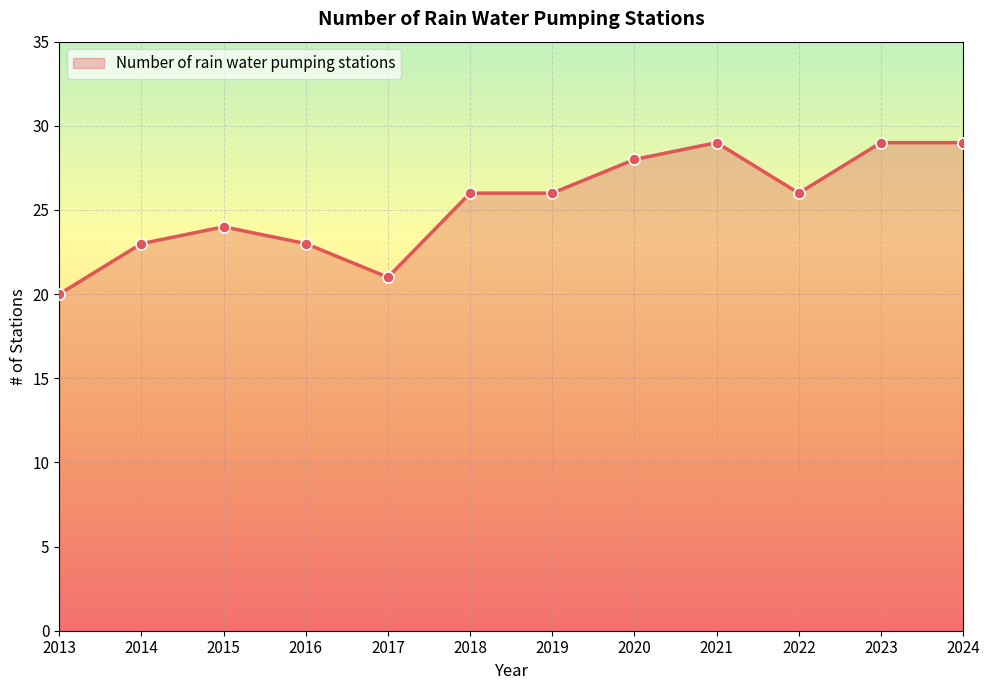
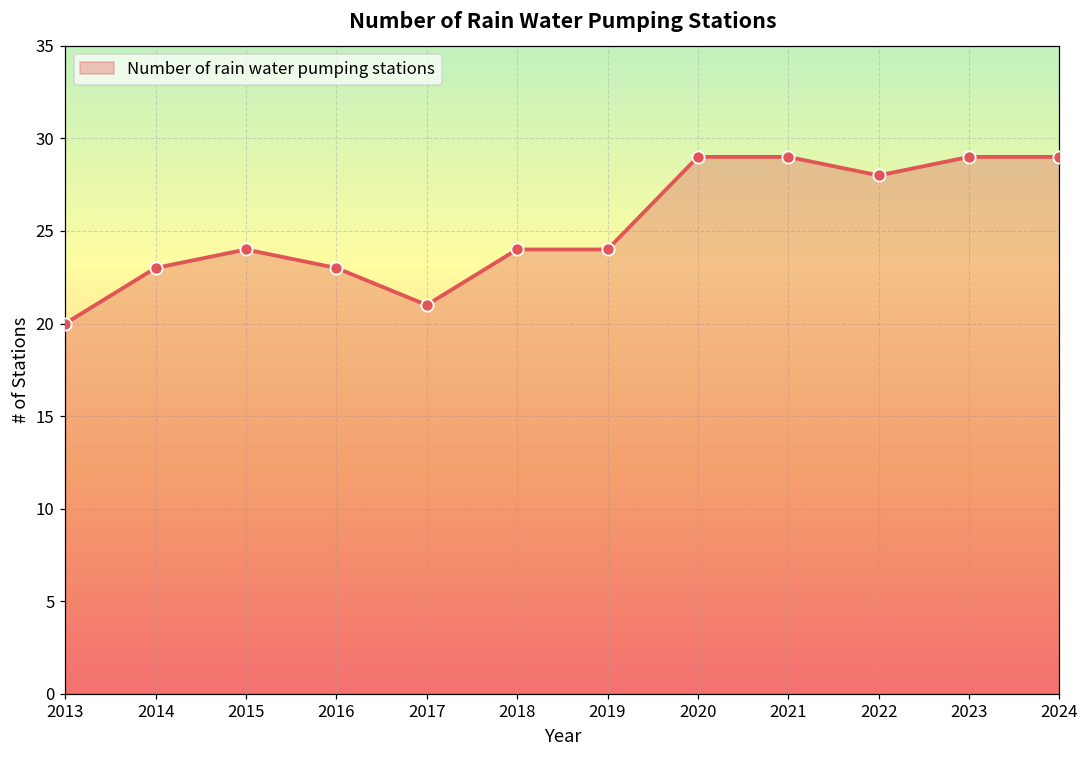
2018: 26 -> 24
2019: 26 -> 24
2020: 28 -> 29
2022: 26 -> 28
